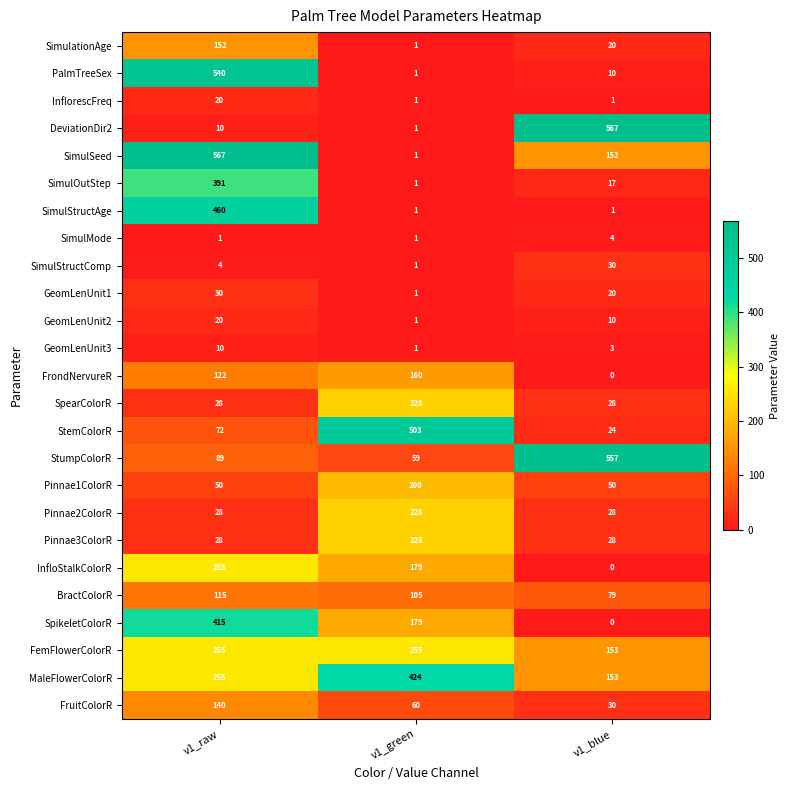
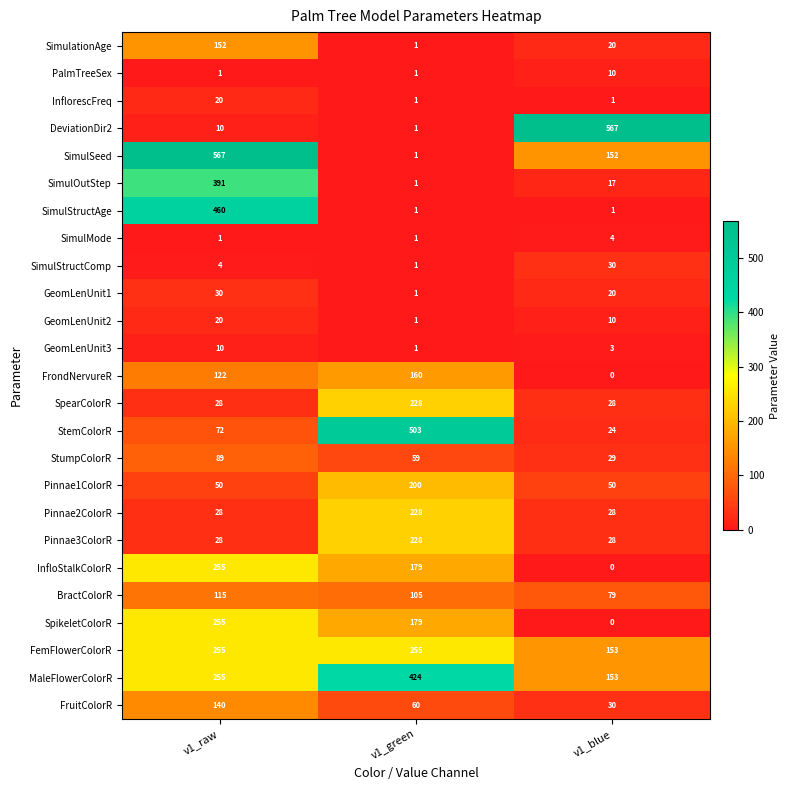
PalmTreeSex, v1_raw: 540 -> 1
StumpColorR, v1_blue: 557 -> 29
SpikeletColorR, v1_raw: 415 -> 255
